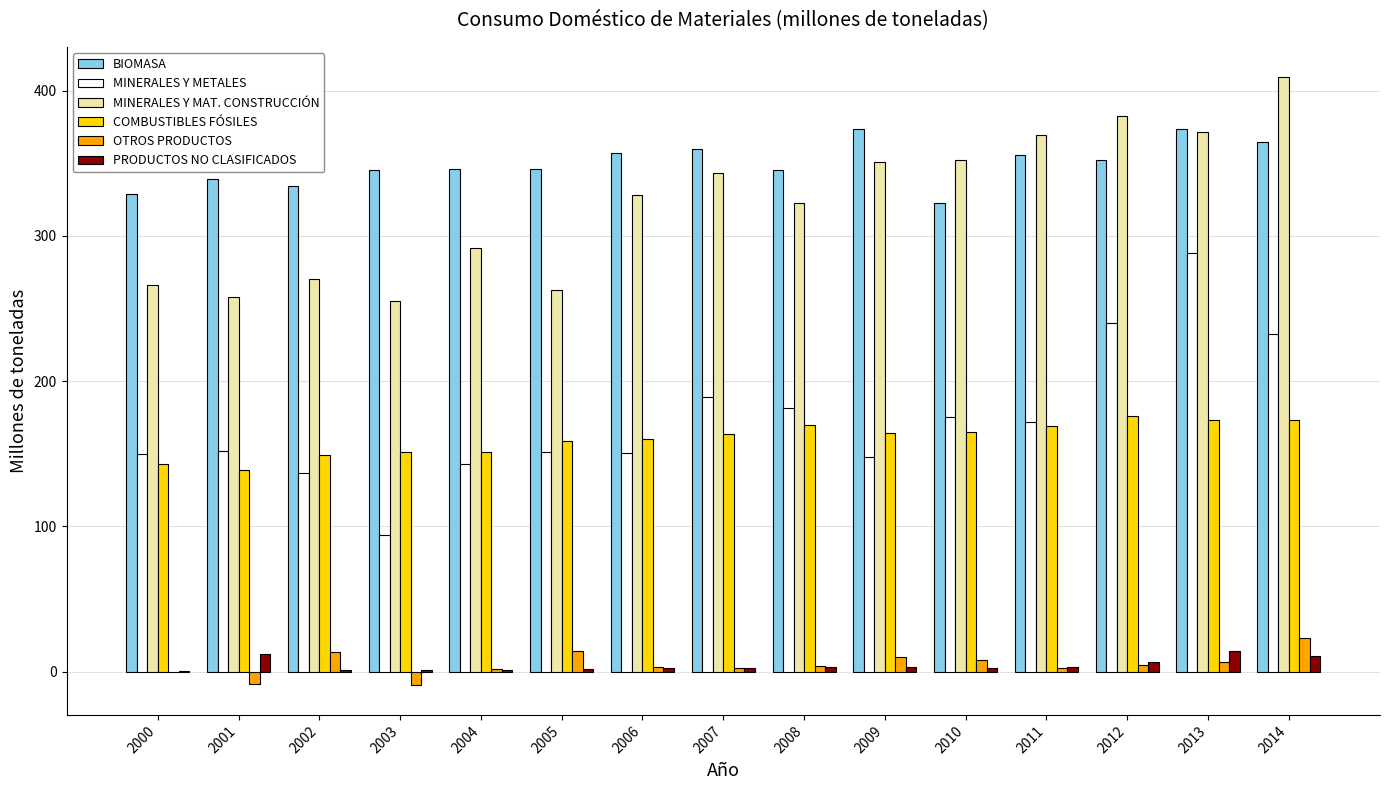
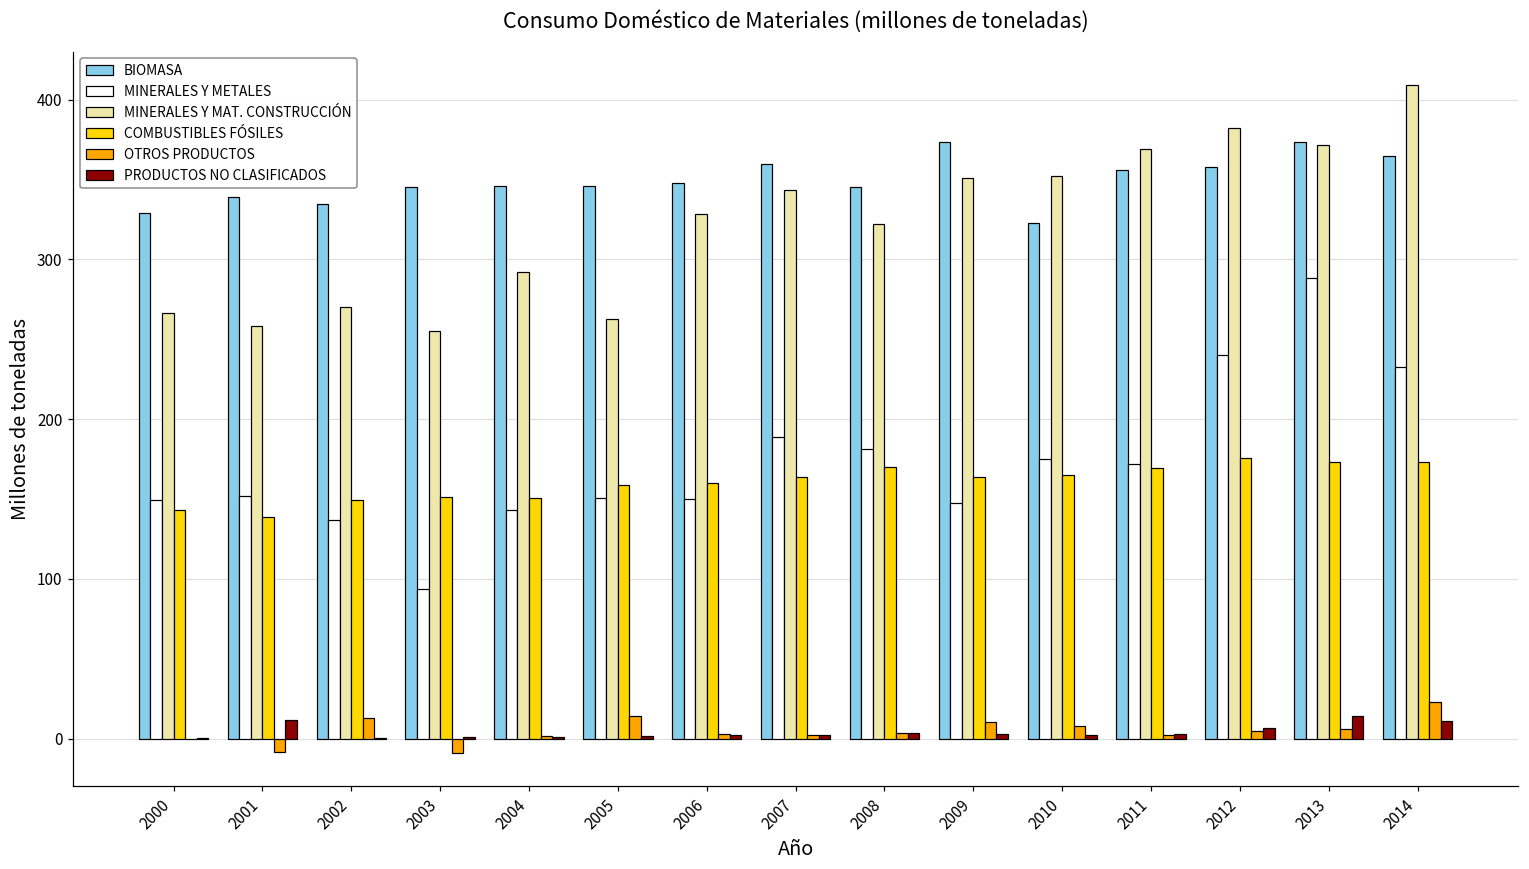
BIOMASA, 2006: 357 -> 348
BIOMASA, 2012: 353 -> 358
